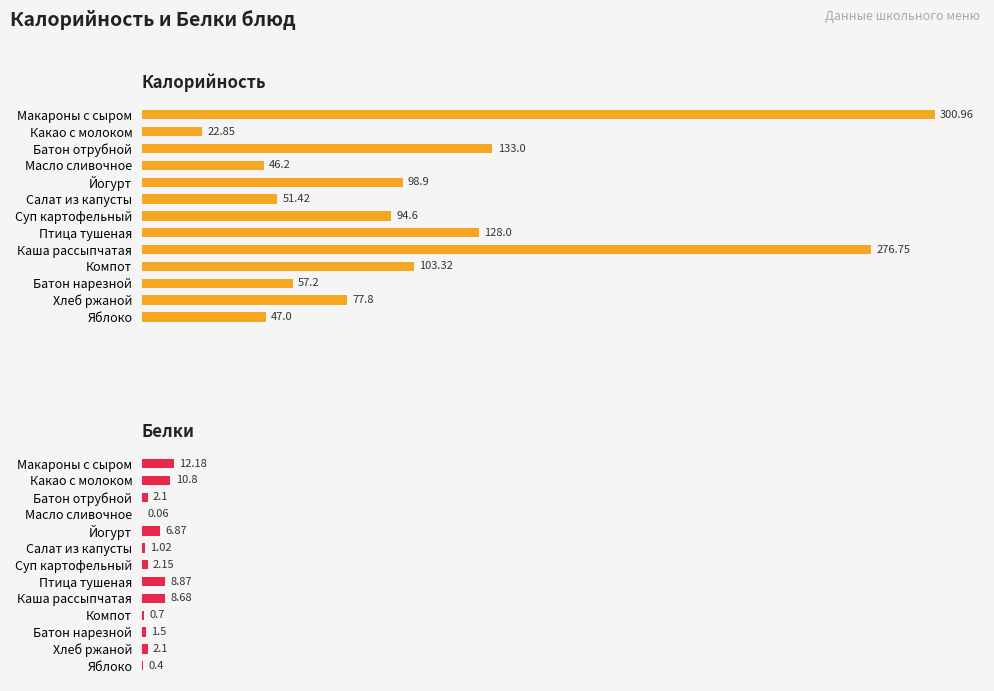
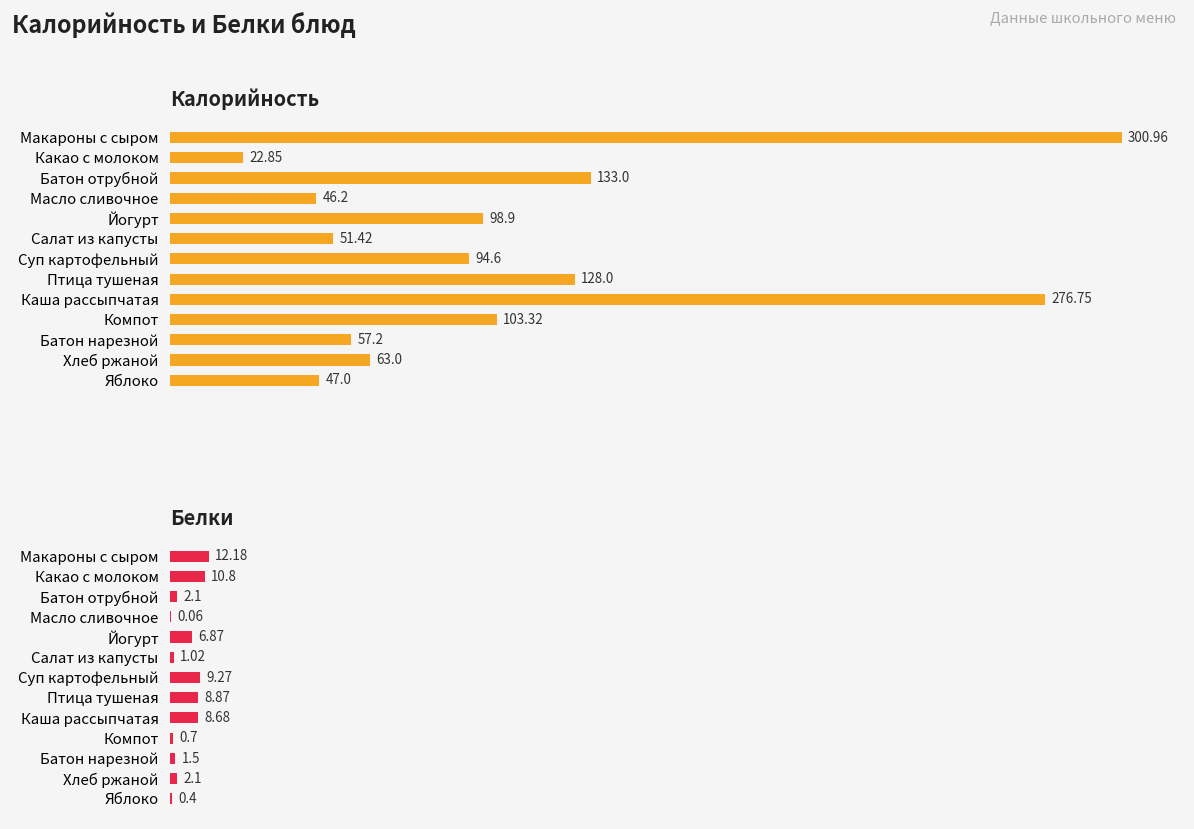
Калорийность, Хлеб ржаной: 77.8 -> 63.0
Белки, Суп картофельный: 2.15 -> 9.27
